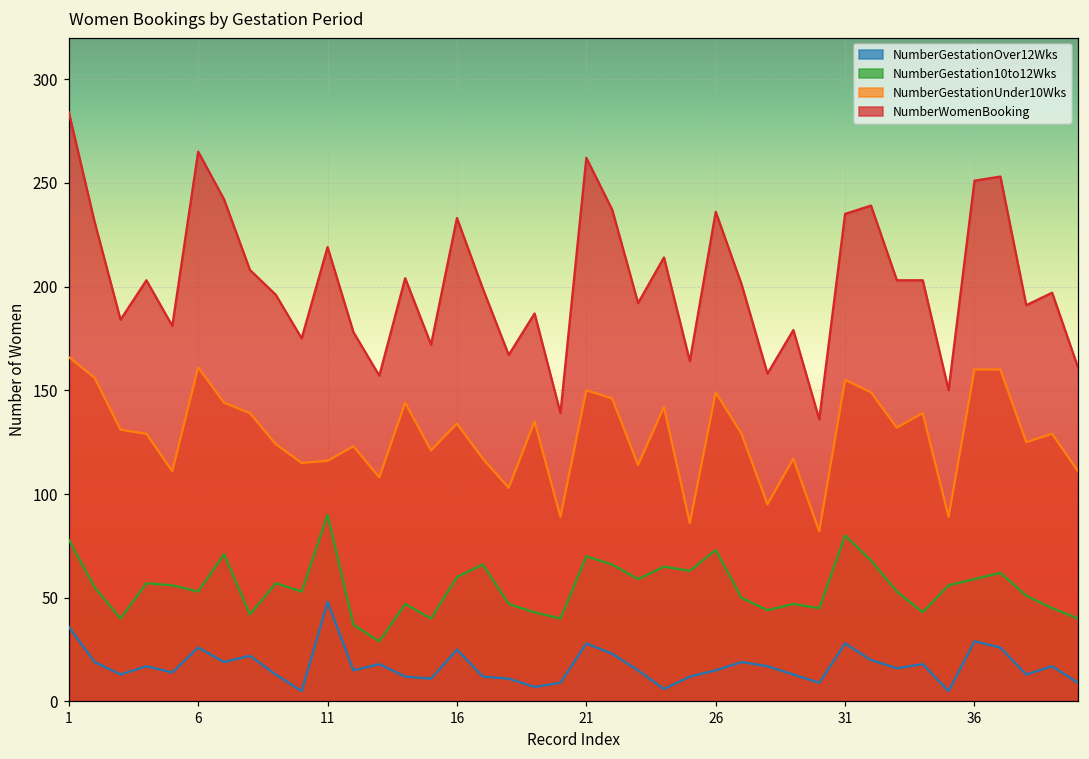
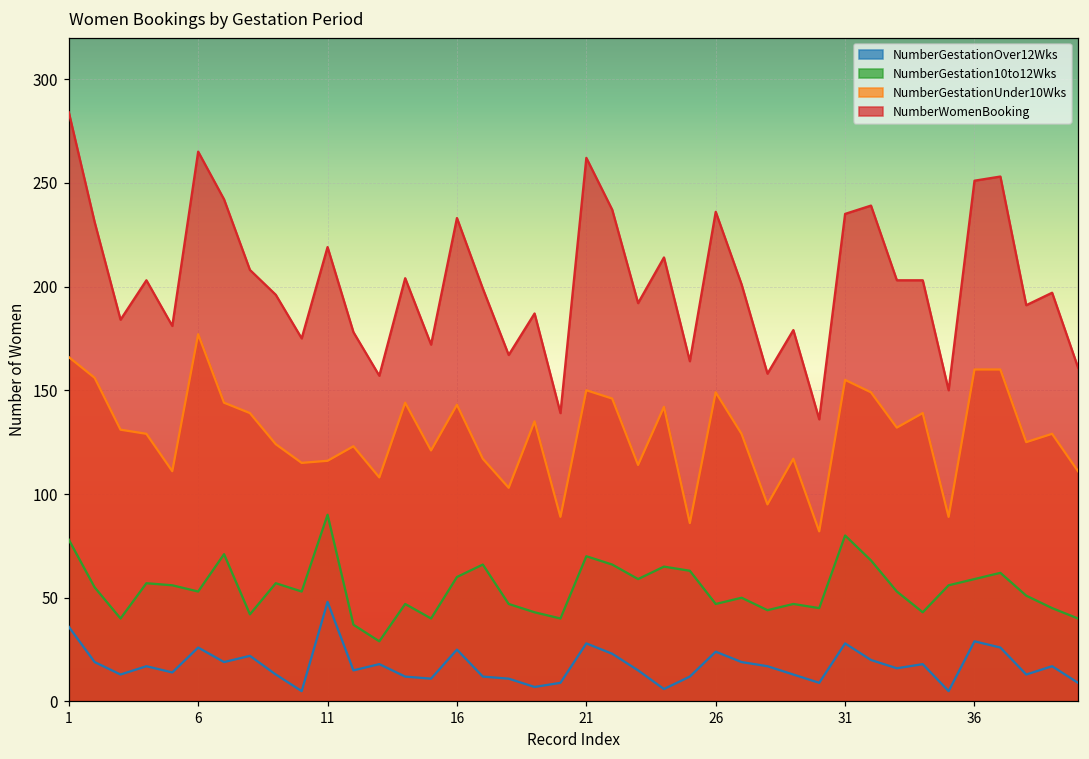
NumberGestationUnder10Wks, 6: 161 -> 177
NumberGestationUnder10Wks, 16: 134 -> 143
NumberGestationOver12Wks, 26: 15 -> 24
NumberGestation10to12Wks, 26: 73 -> 47
